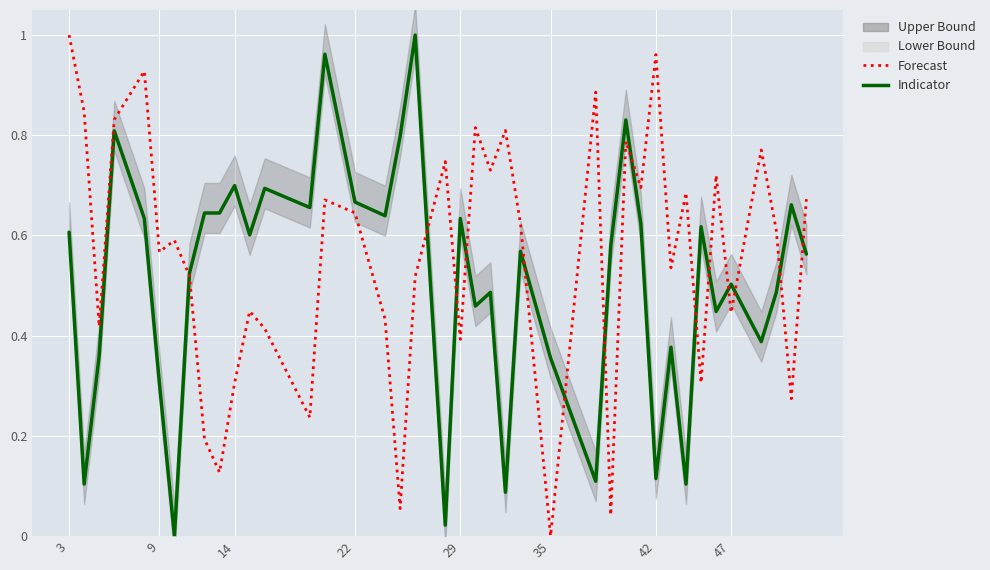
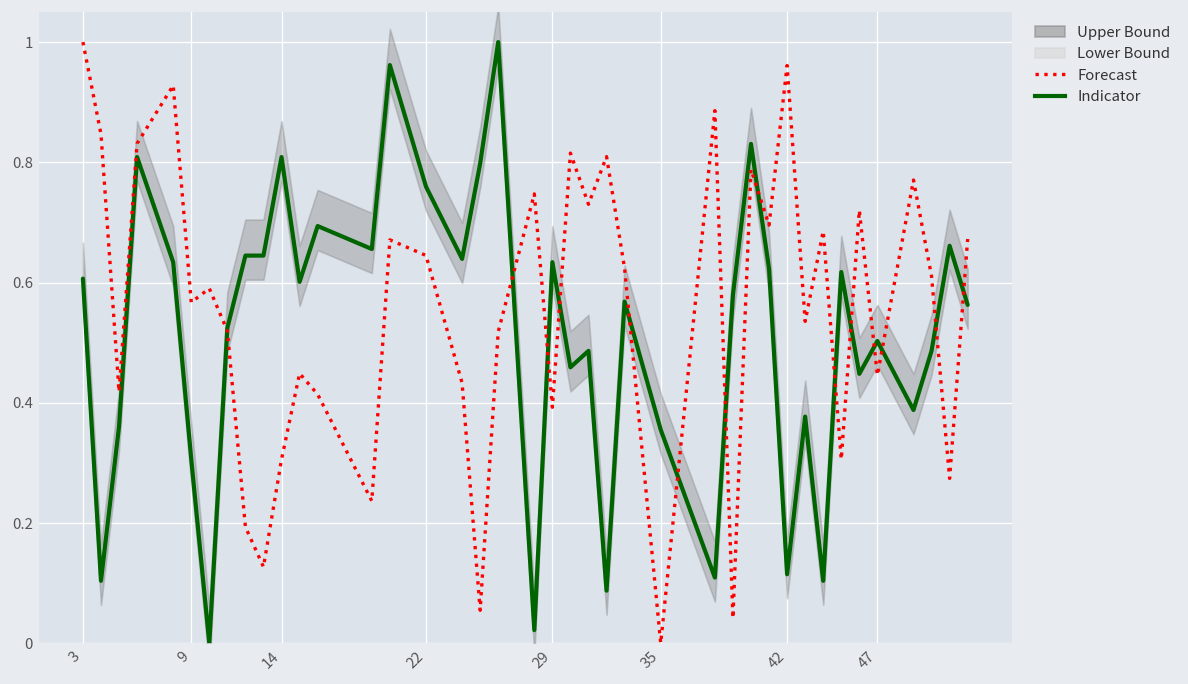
Indicator, 14: 0.70 -> 0.81
Indicator, 22: 0.67 -> 0.76
